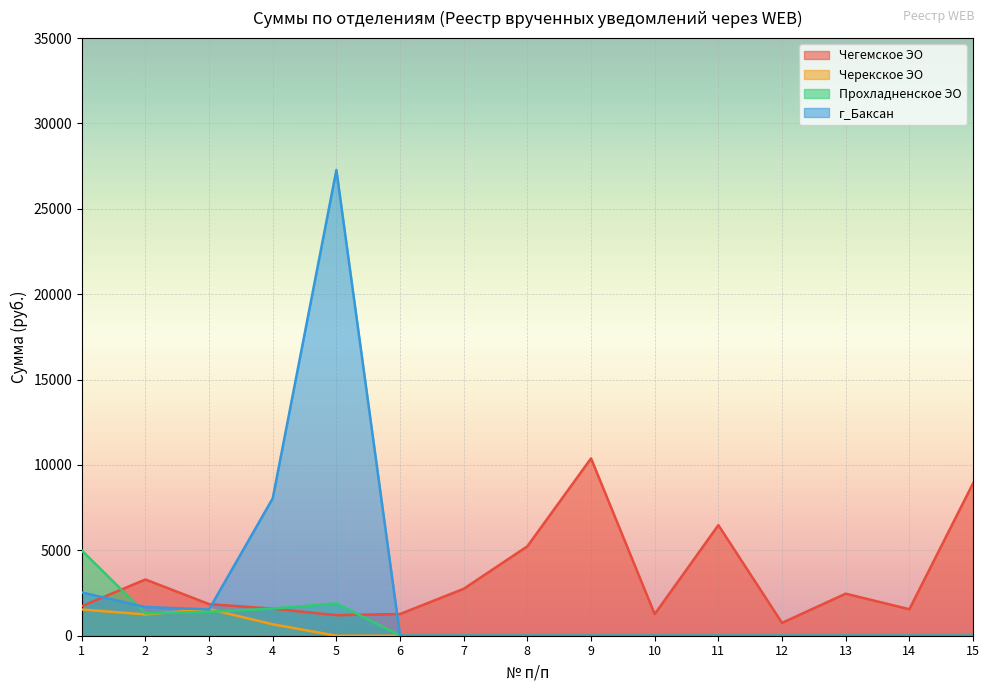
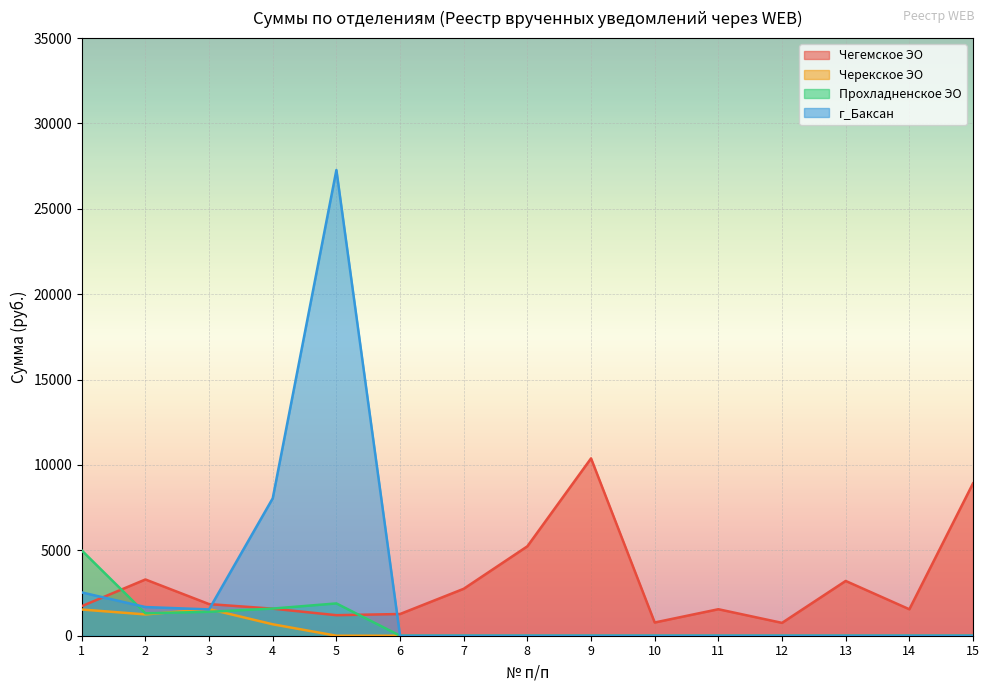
Чегемское ЭО, 10: 1300 -> 800
Чегемское ЭО, 11: 6500 -> 1600
Чегемское ЭО, 13: 2500 -> 3200
